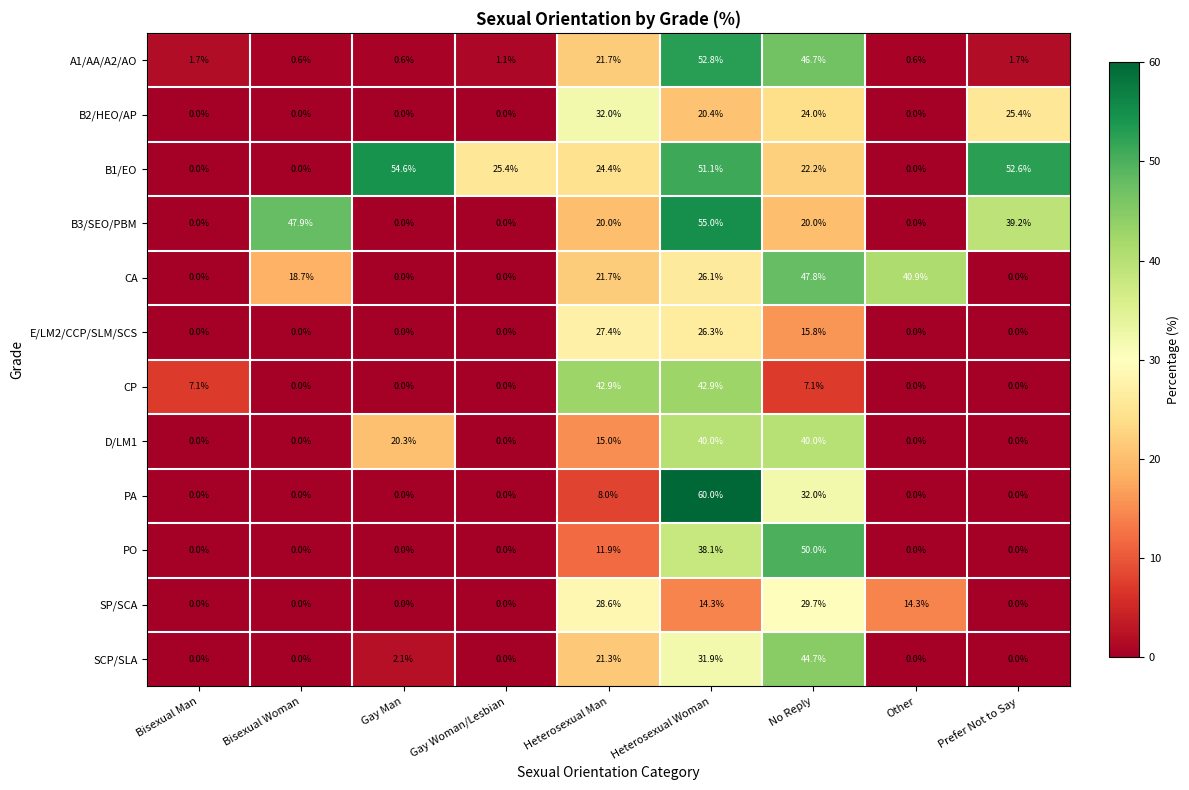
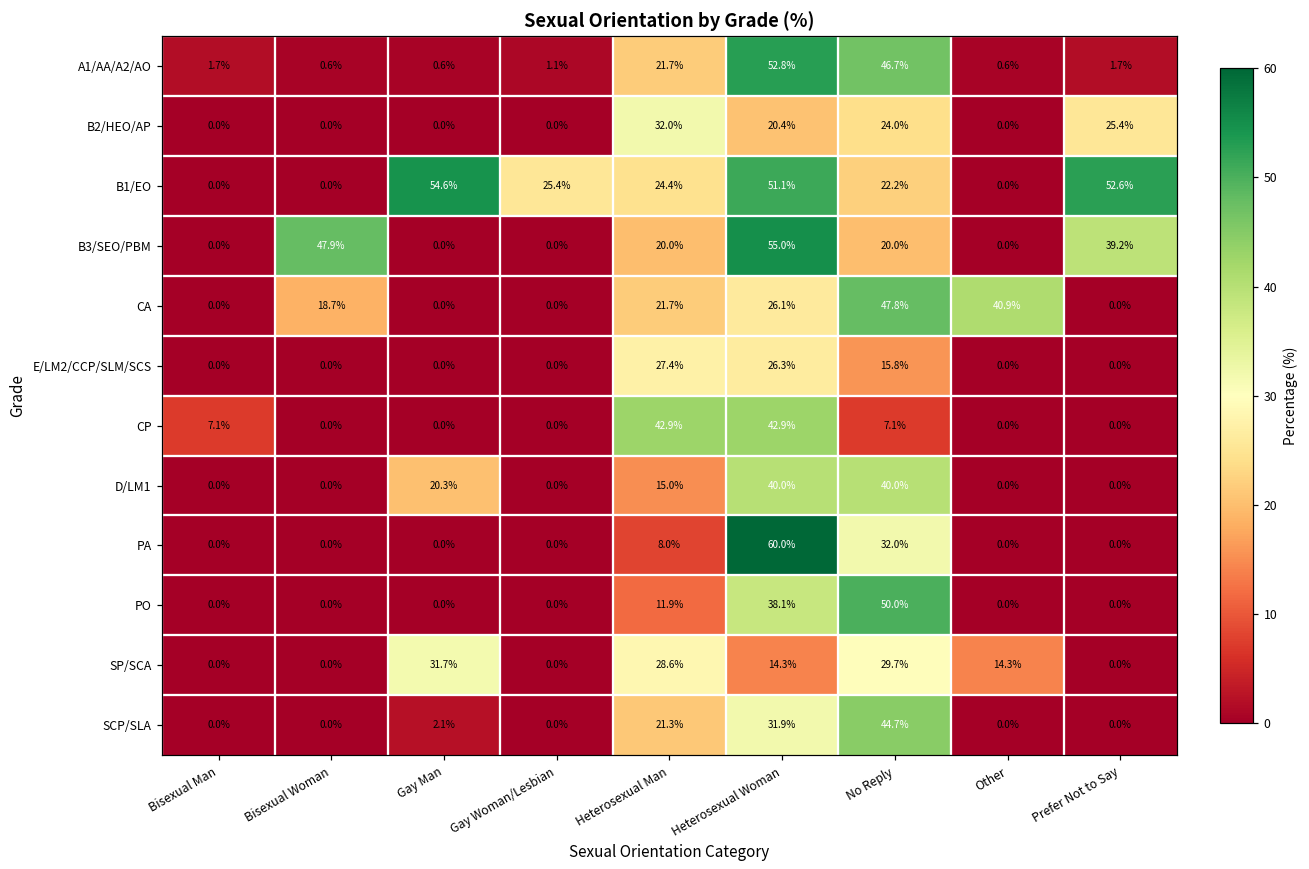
SP/SCA, Gay Man: 0.0% -> 31.7%
